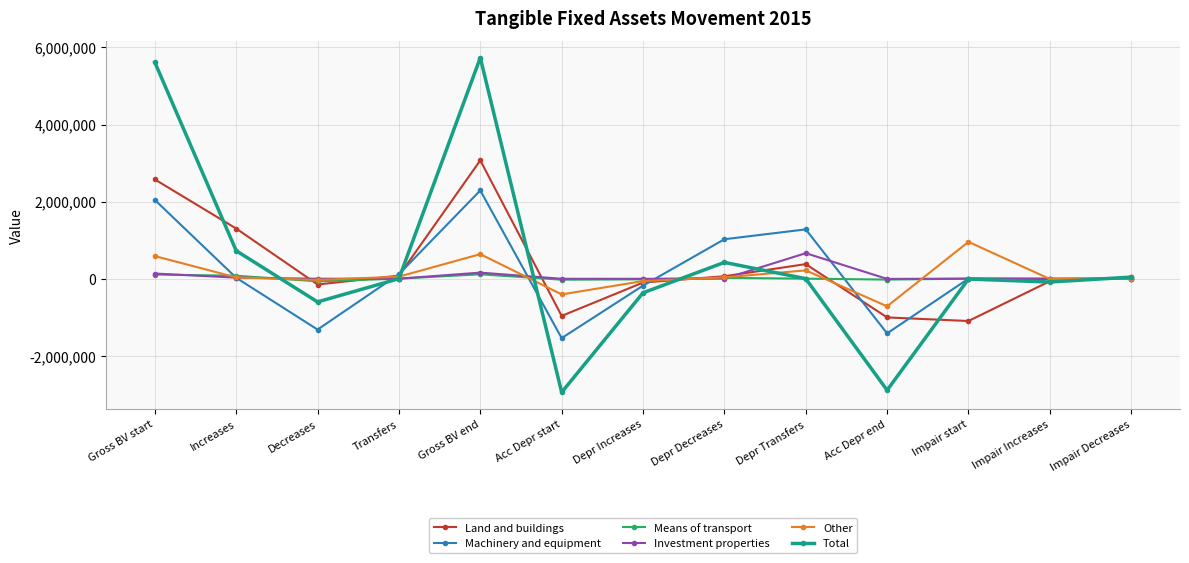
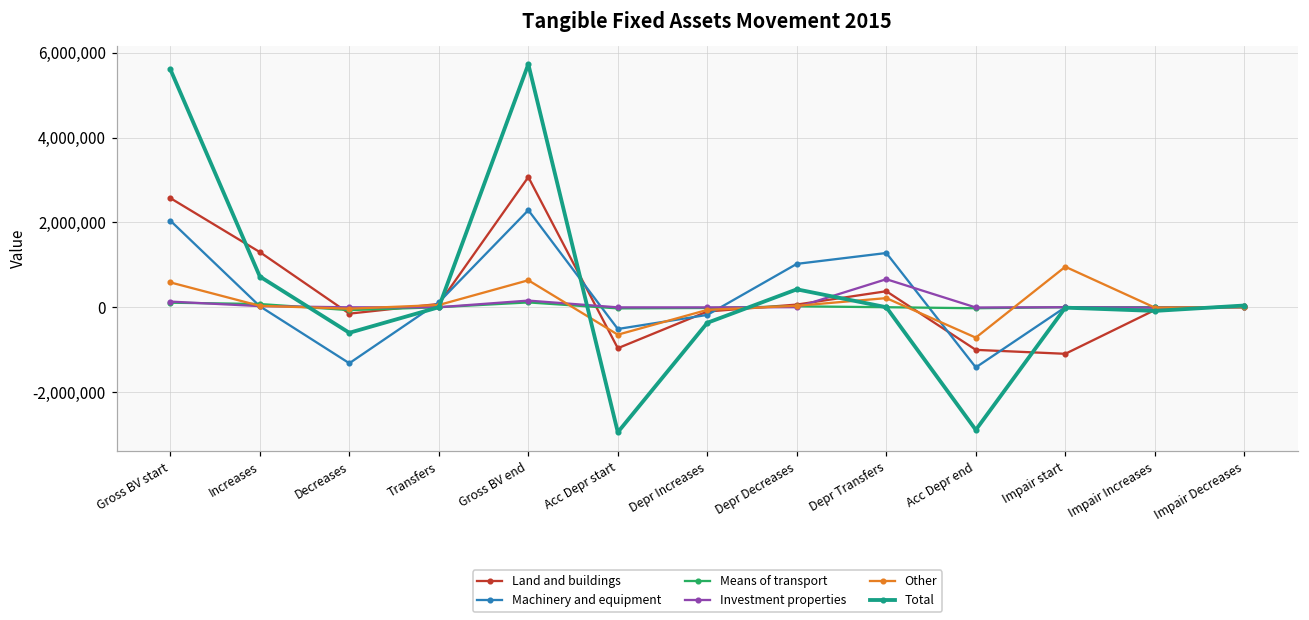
Machinery and equipment, Acc Depr start: -1,500,000 -> -500,000
Other, Acc Depr start: -400,000 -> -600,000
